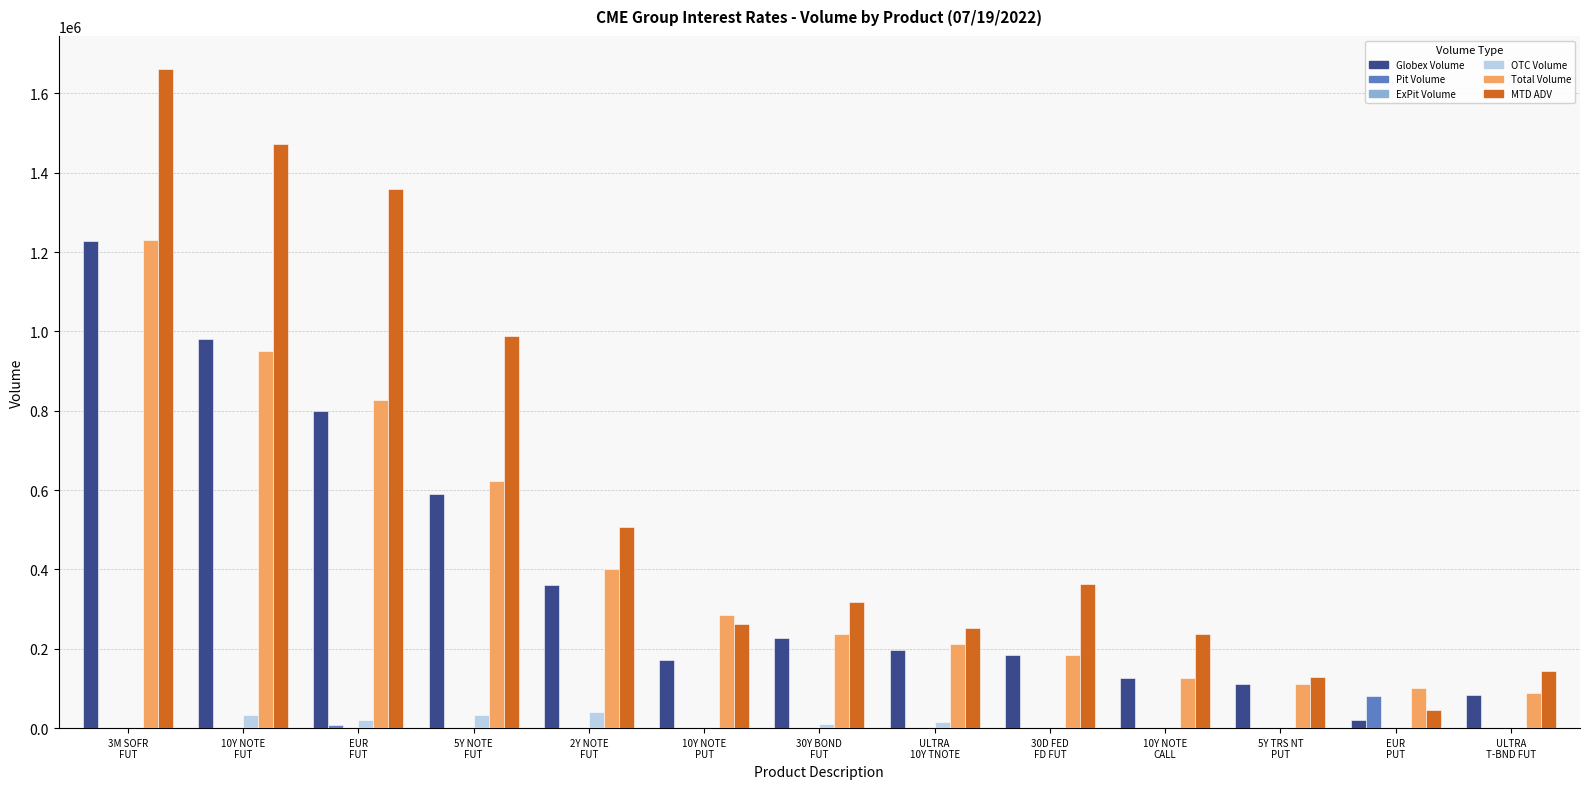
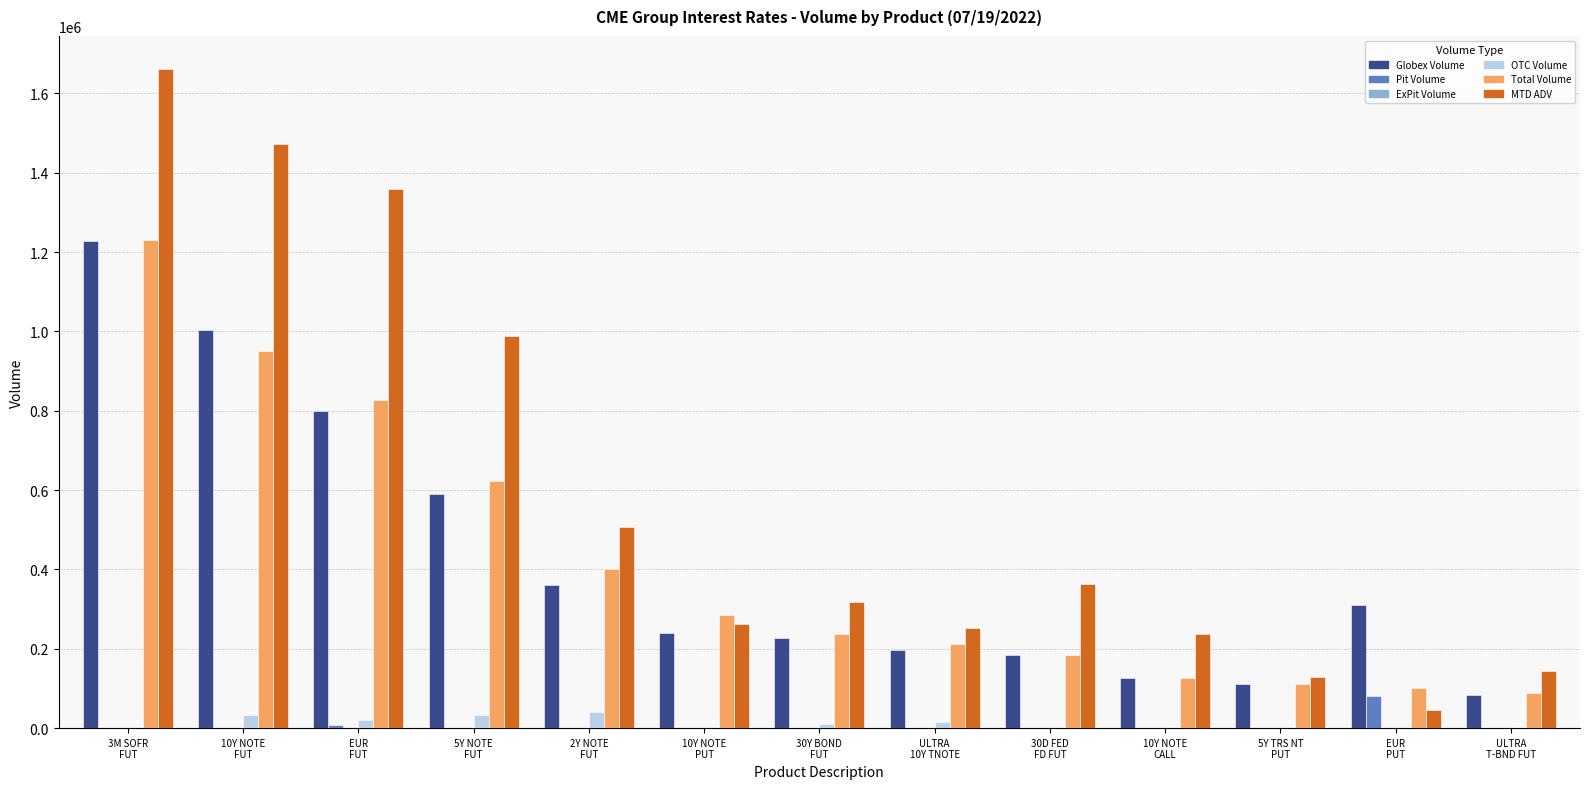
Globex Volume, 10Y NOTE FUT: 980000 -> 1000000
Globex Volume, 10Y NOTE PUT: 170000 -> 240000
Globex Volume, EUR PUT: 20000 -> 310000
